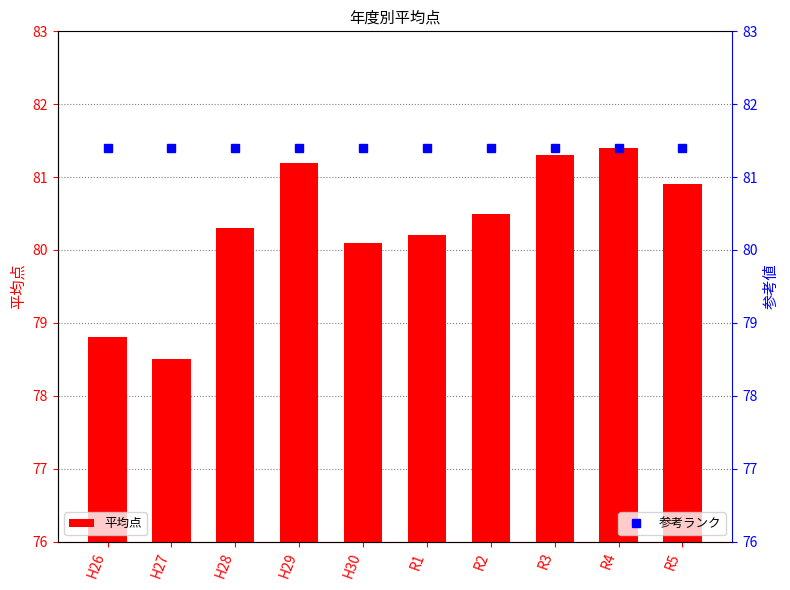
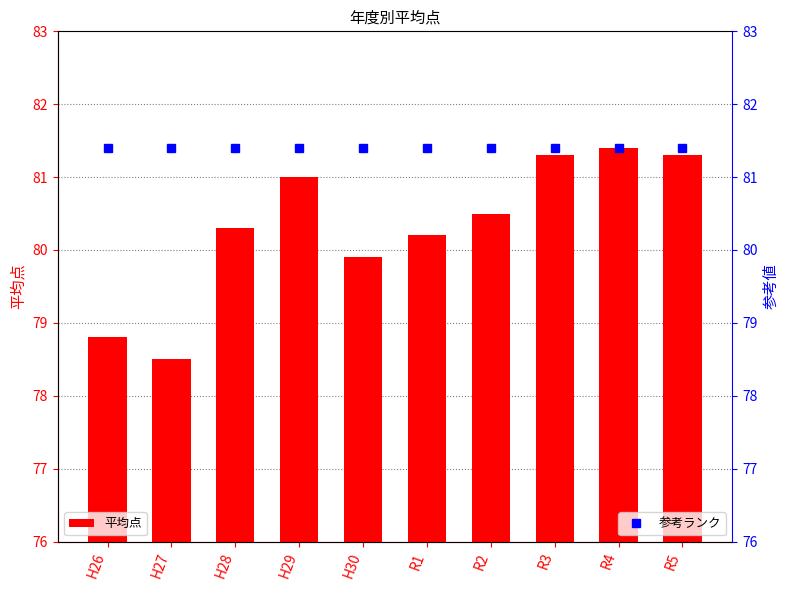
平均点, H29: 81.2 -> 81.0
平均点, H30: 80.1 -> 79.9
平均点, R5: 80.9 -> 81.3
